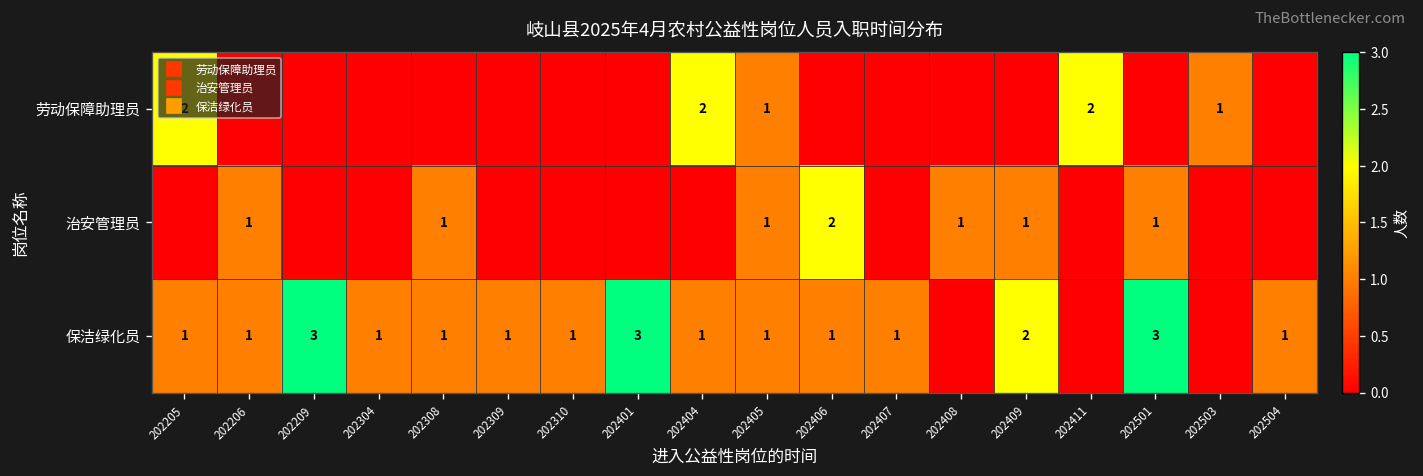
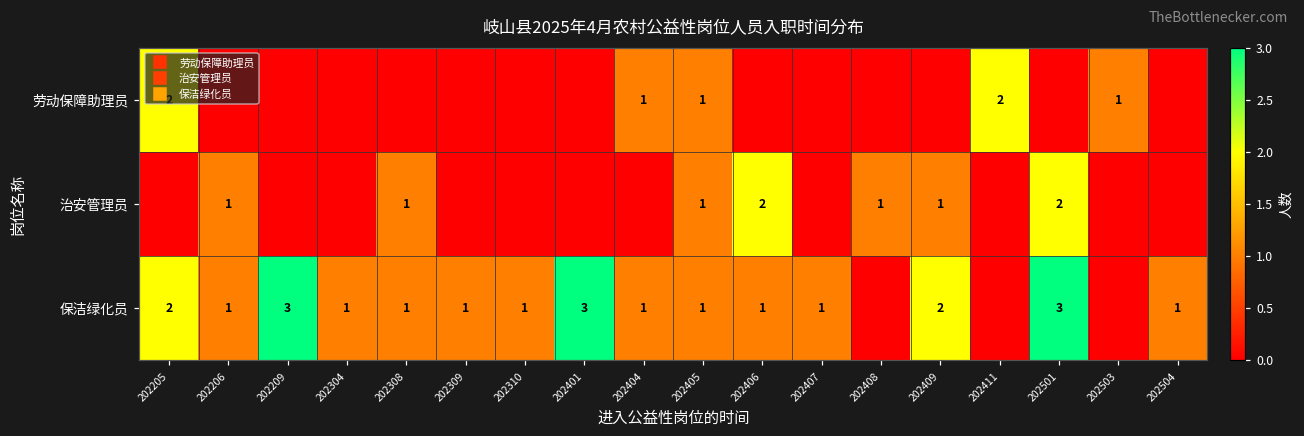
劳动保障助理员, 202404: 2 -> 1
治安管理员, 202501: 1 -> 2
保洁绿化员, 202205: 1 -> 2
